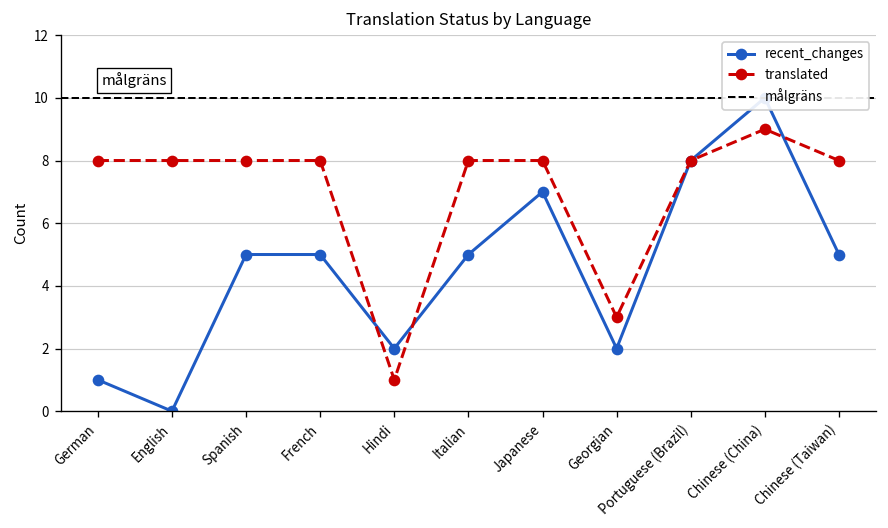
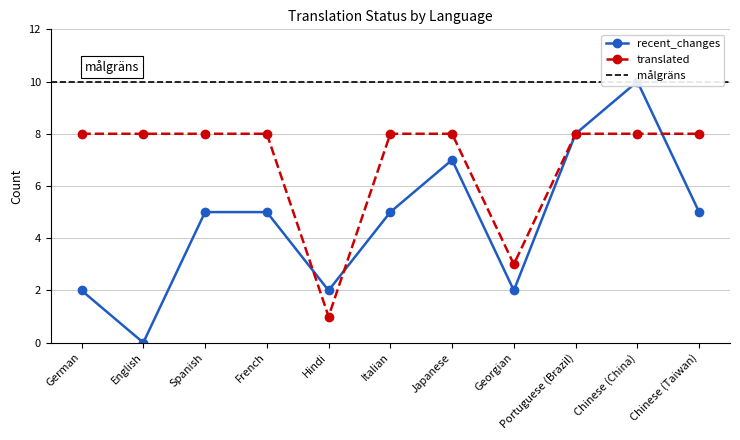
recent_changes, German: 1 -> 2
translated, Chinese (China): 9 -> 8
